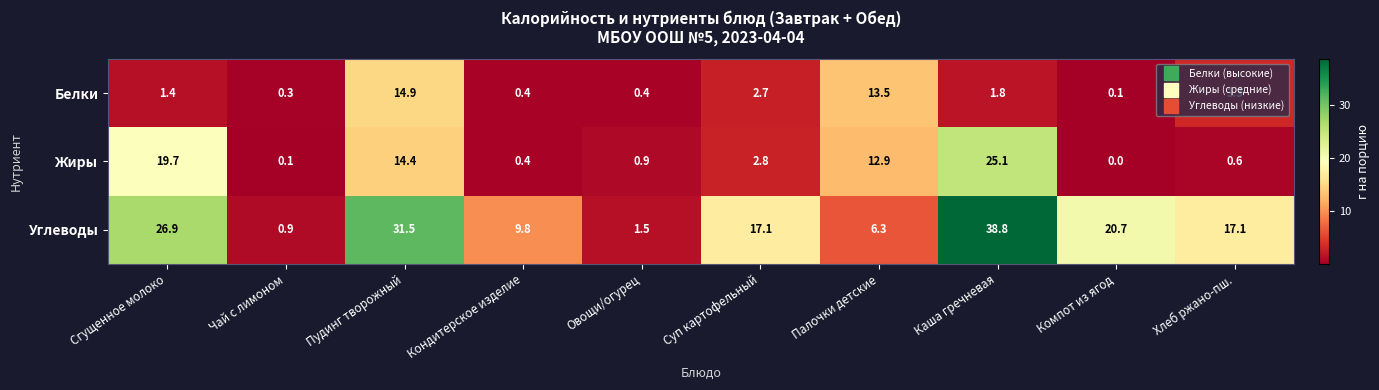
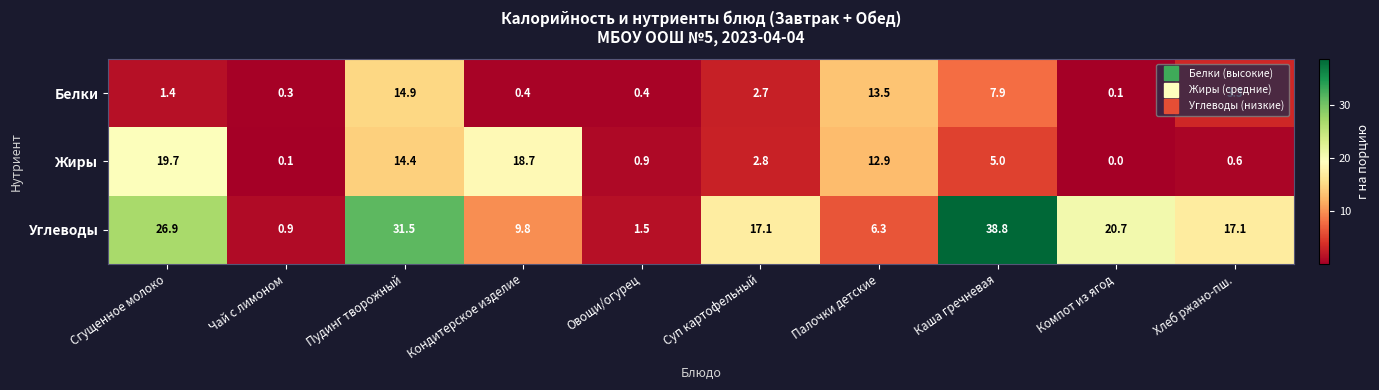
Белки, Каша гречневая: 1.8 -> 7.9
Жиры, Кондитерское изделие: 0.4 -> 18.7
Жиры, Каша гречневая: 25.1 -> 5.0
